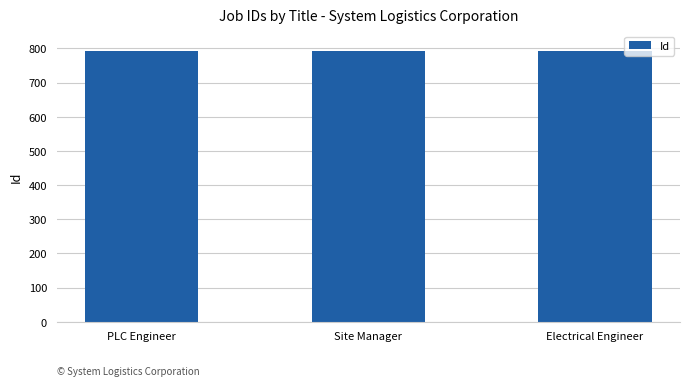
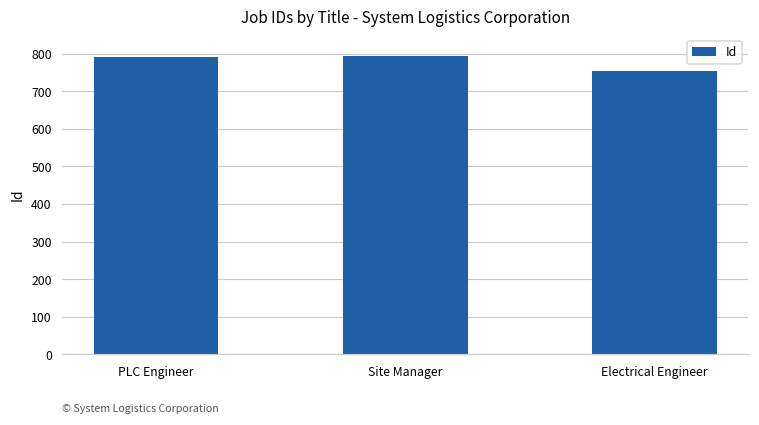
Electrical Engineer: 790 -> 760
